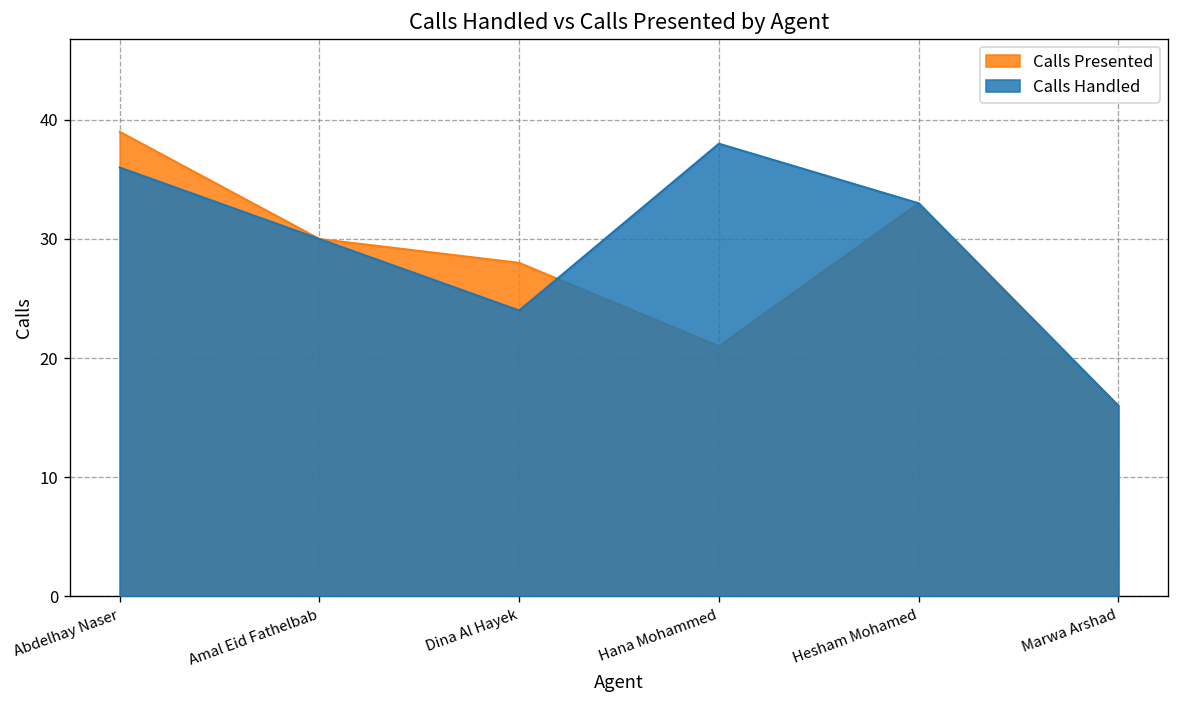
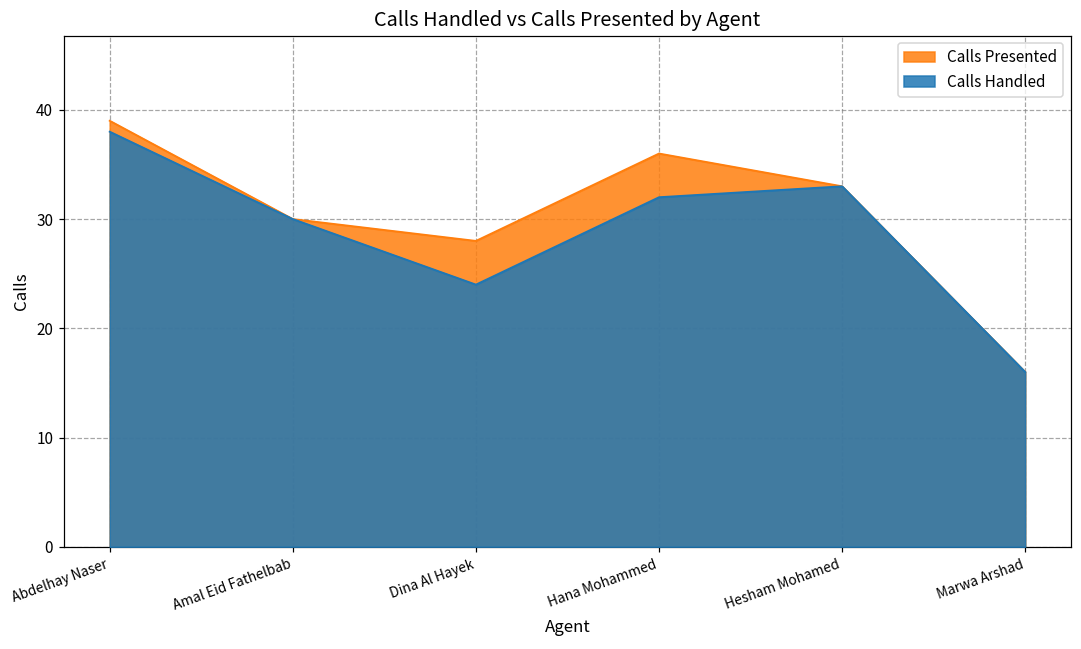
Calls Handled, Abdelhay Naser: 36 -> 38
Calls Presented, Hana Mohammed: 21 -> 36
Calls Handled, Hana Mohammed: 38 -> 32
